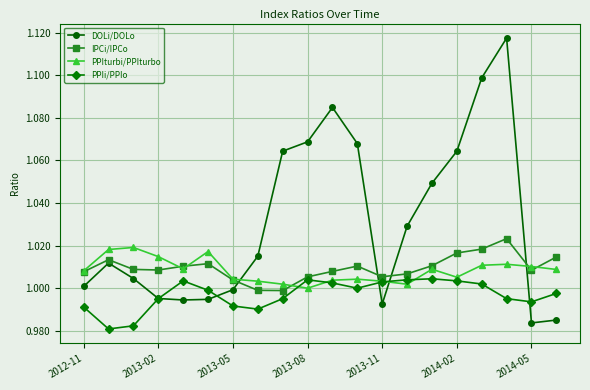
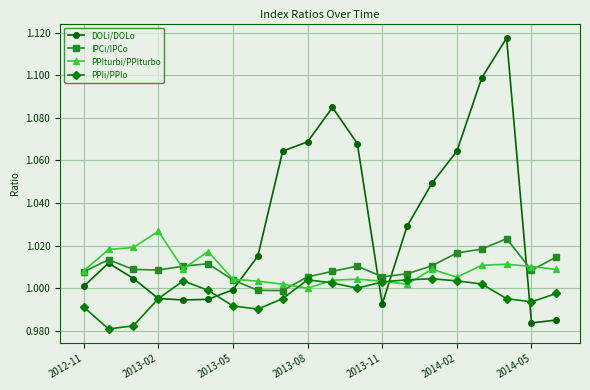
PPIturbi/PPIturbo, 2013-02: 1.015 -> 1.027
